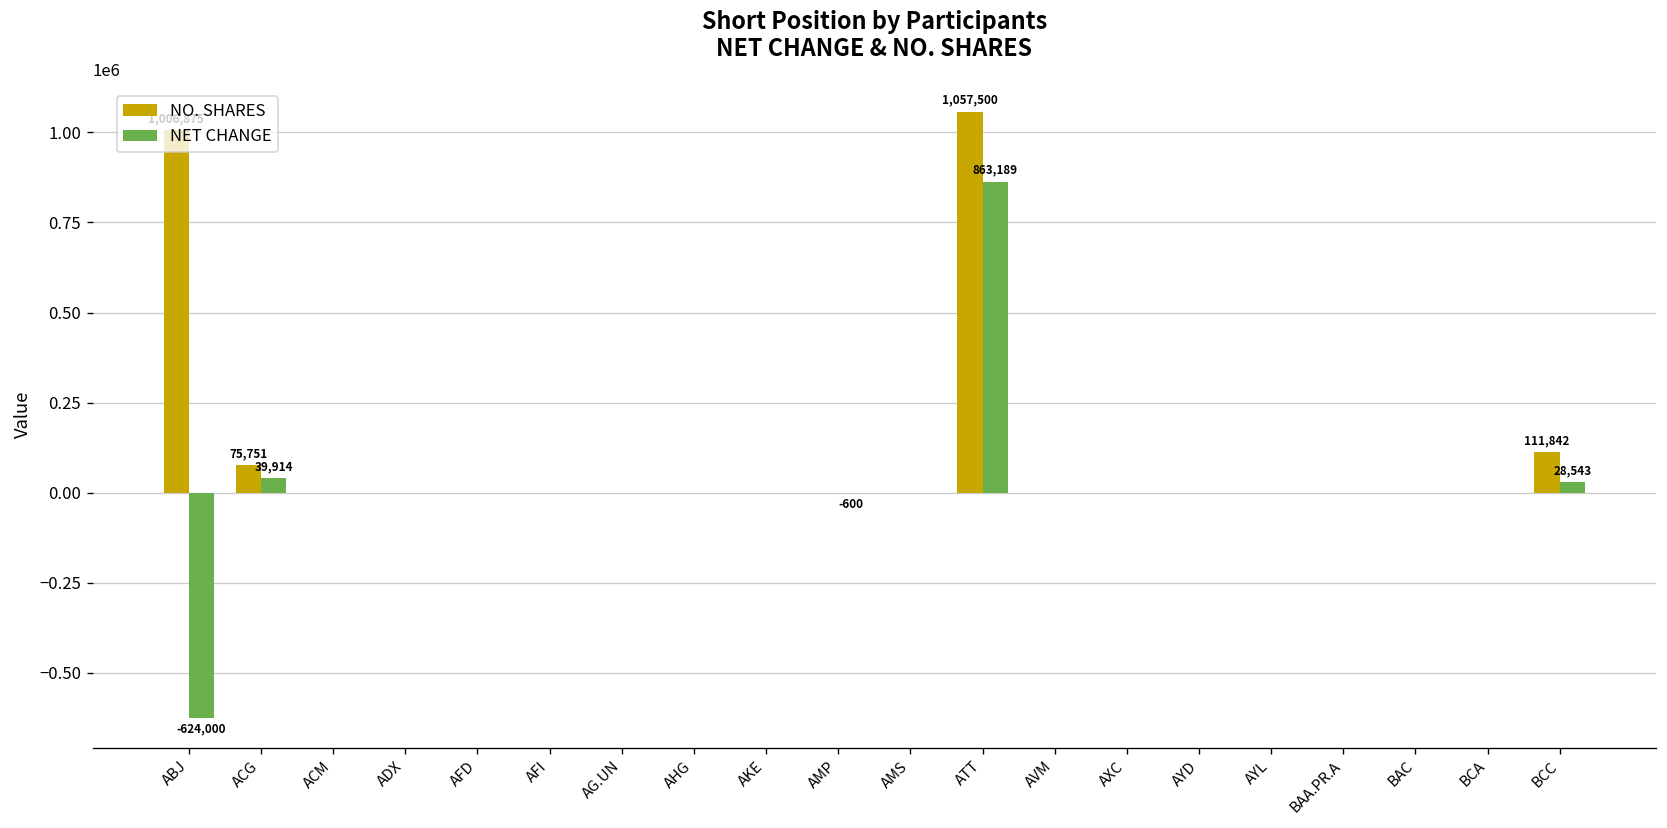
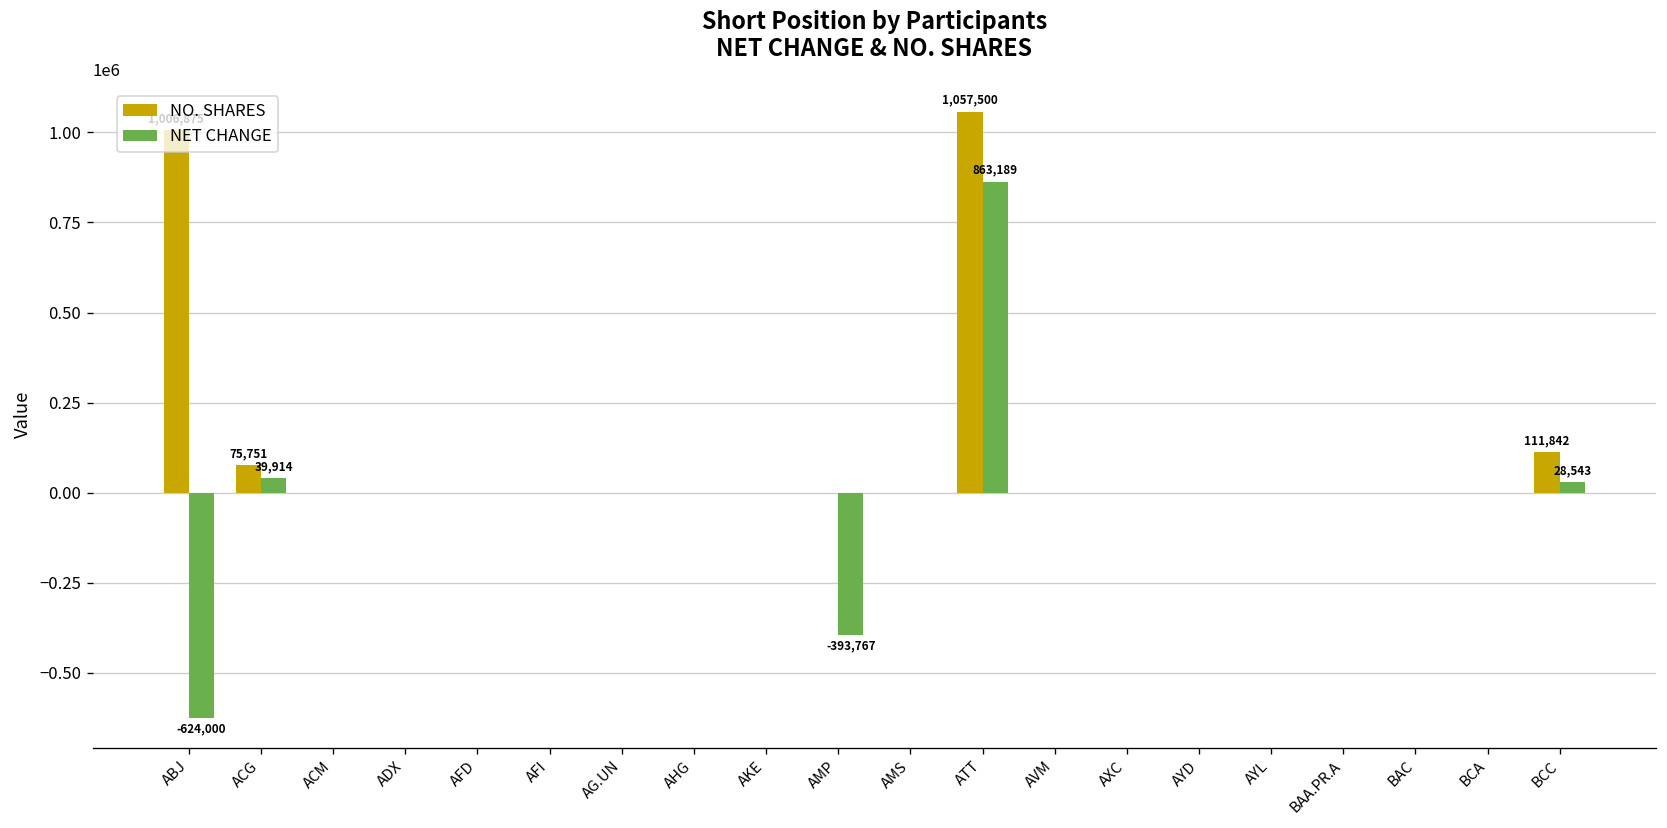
NET CHANGE, AMP: -600 -> -393,767
